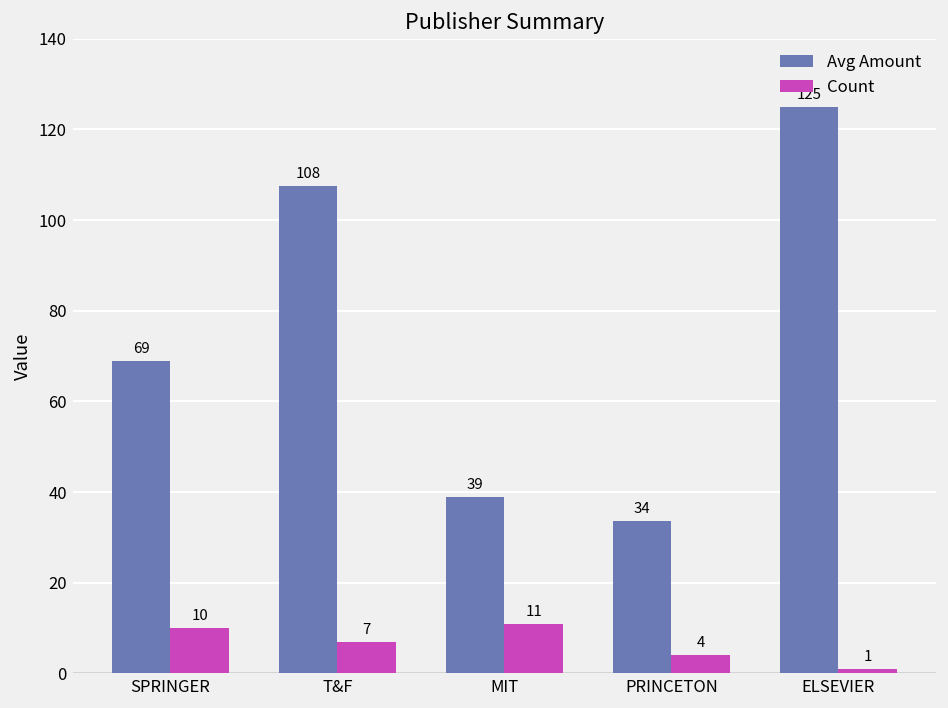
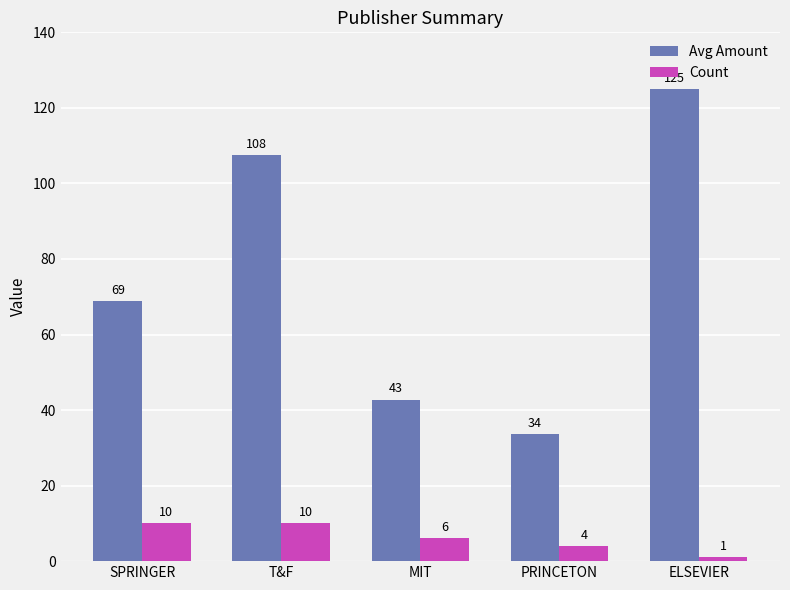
Count, T&F: 7 -> 10
Avg Amount, MIT: 39 -> 43
Count, MIT: 11 -> 6
